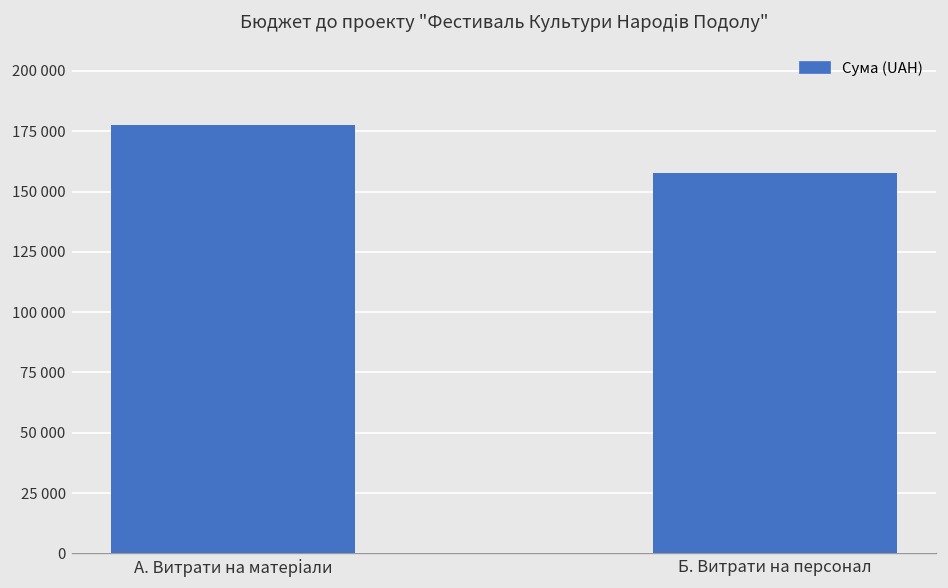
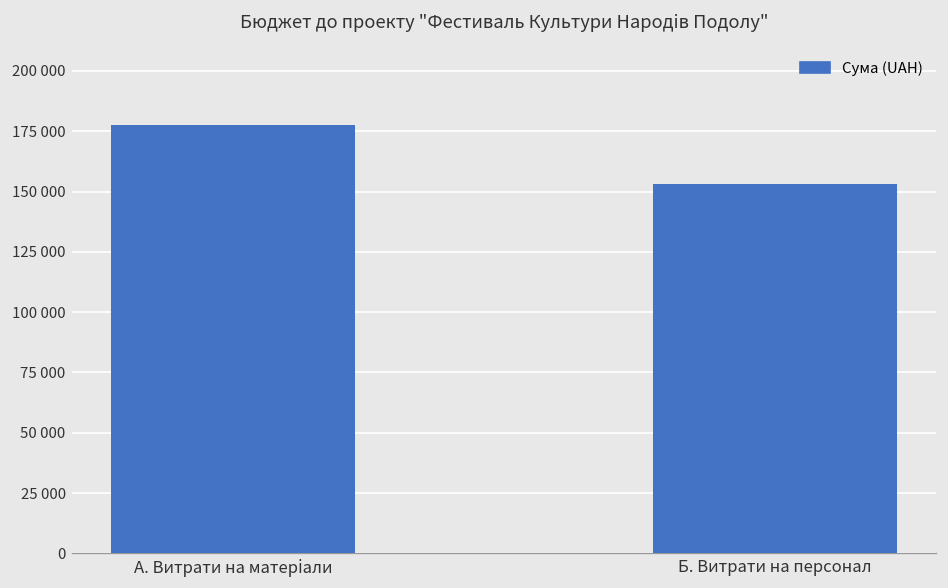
Б. Витрати на персонал: 158000 -> 153000
